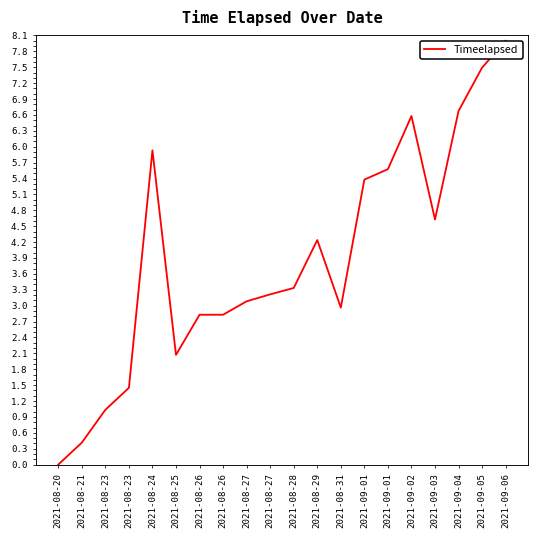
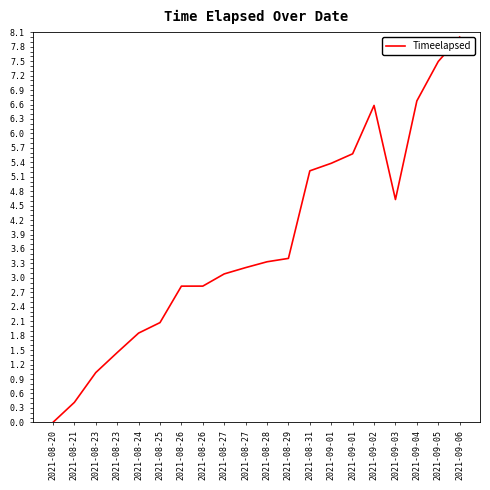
2021-08-24: 5.9 -> 1.9
2021-08-29: 4.2 -> 3.4
2021-08-31: 3.0 -> 5.2
